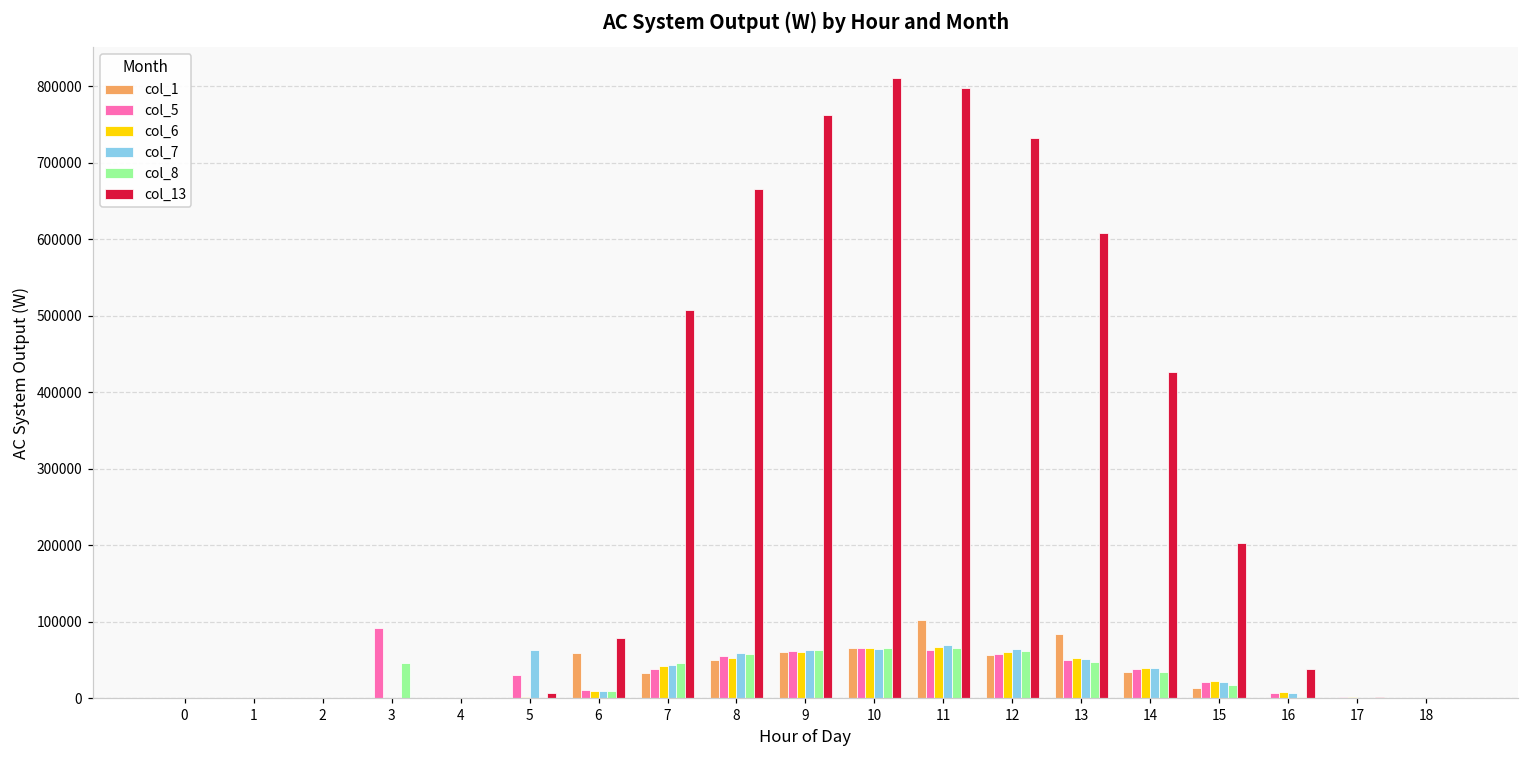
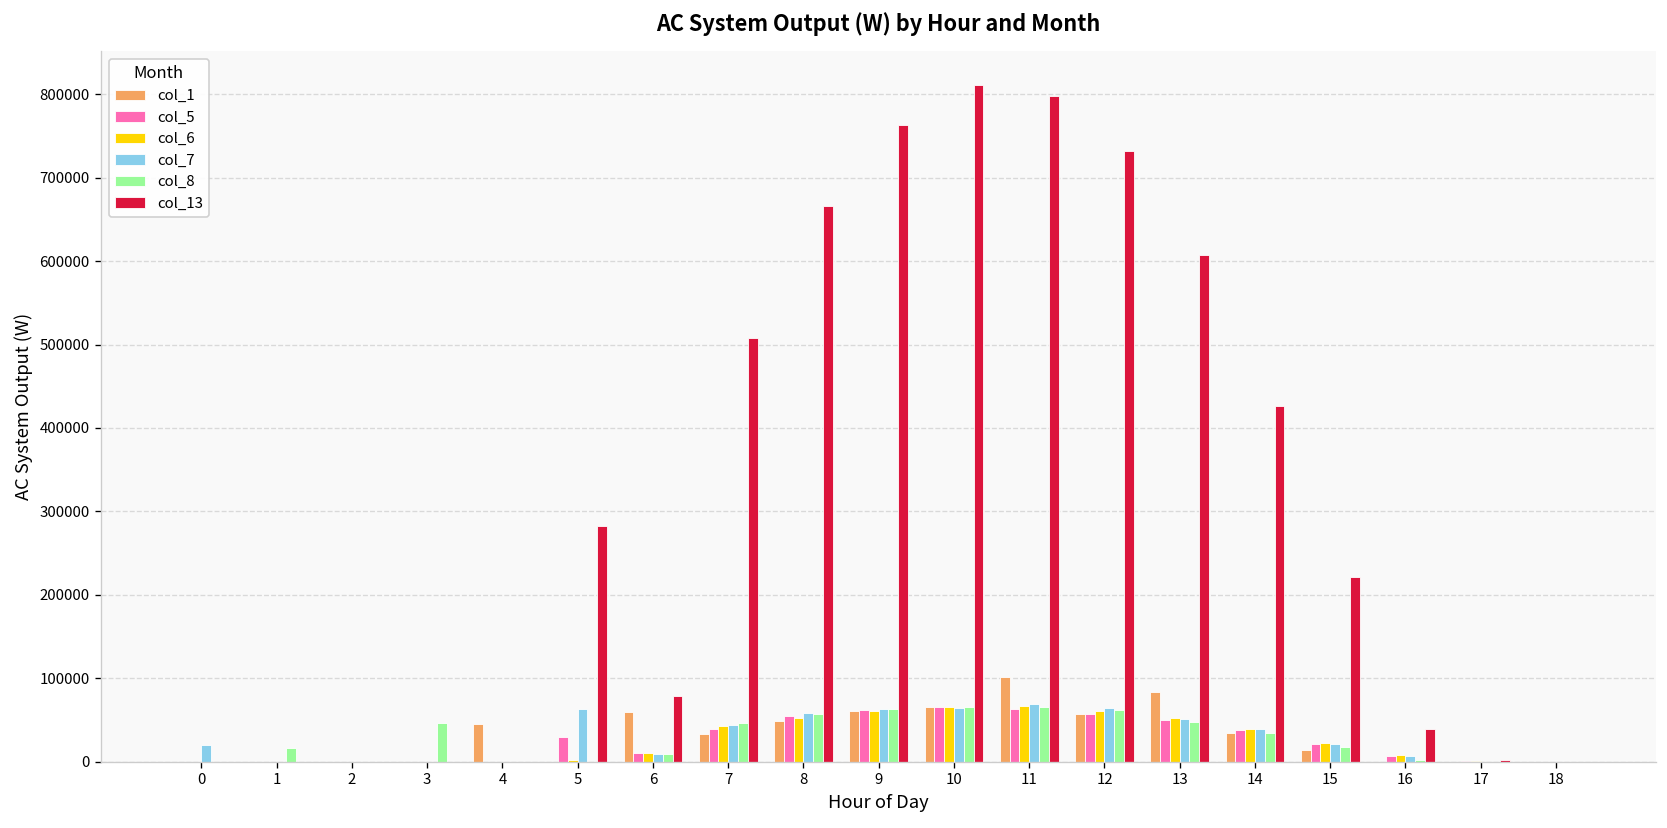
col_7, 0: 0 -> 20000
col_8, 1: 0 -> 20000
col_5, 3: 90000 -> 0
col_1, 4: 0 -> 50000
col_13, 5: 10000 -> 280000
col_13, 15: 200000 -> 220000
